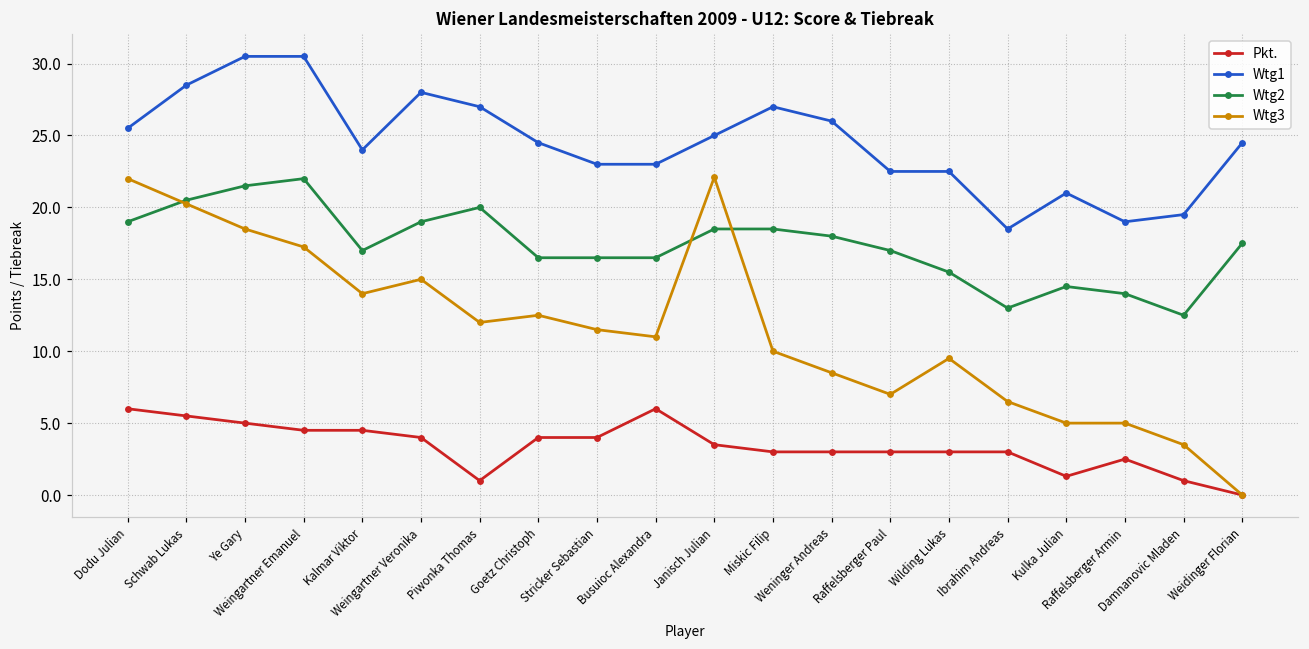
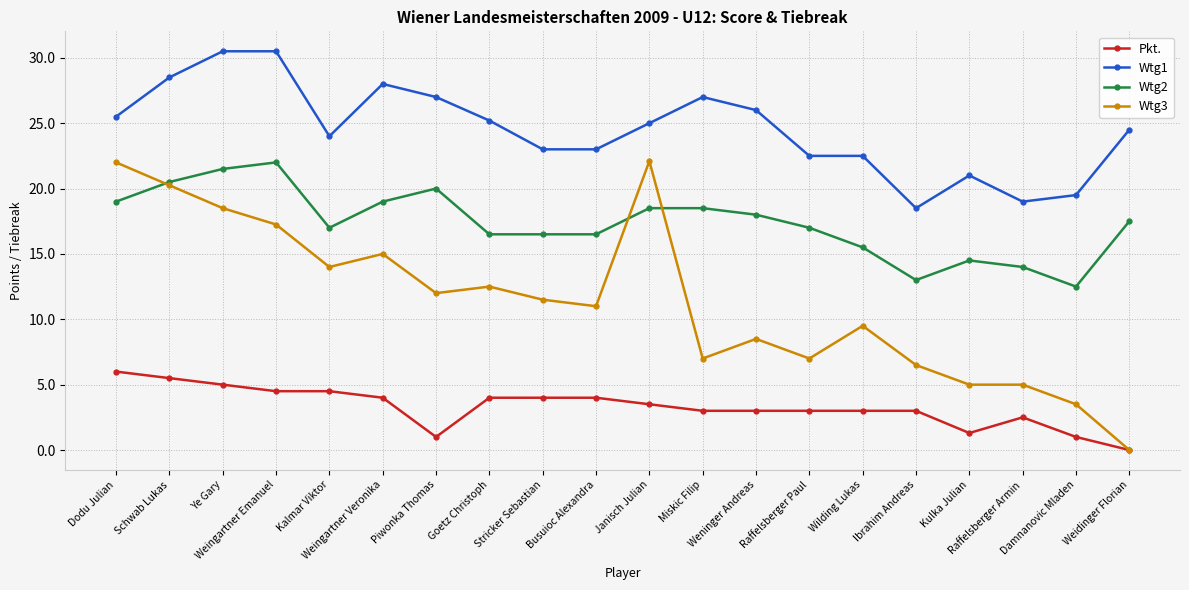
Wtg1, Goetz Christoph: 24.5 -> 25.2
Pkt., Busuioc Alexandra: 6 -> 4
Wtg3, Miskic Filip: 10 -> 7
